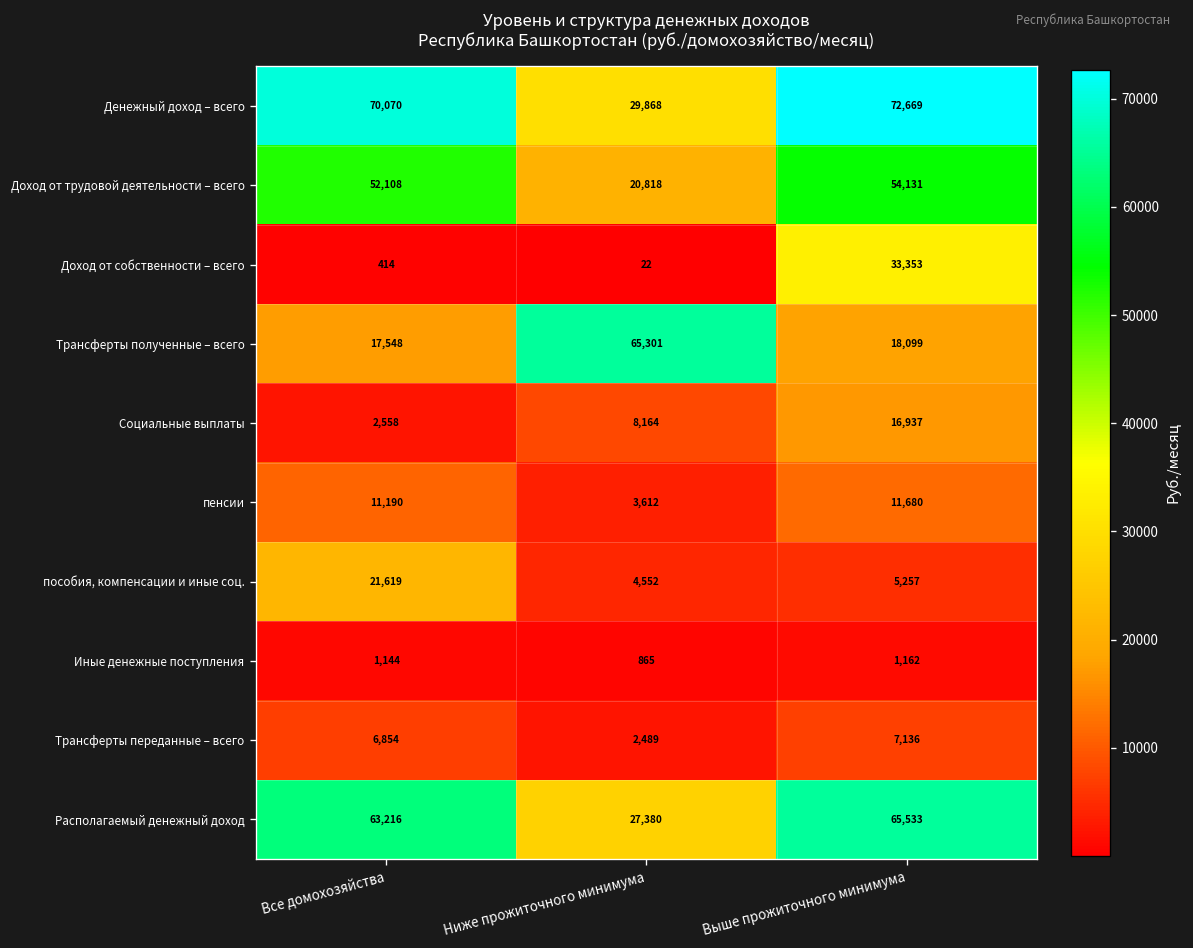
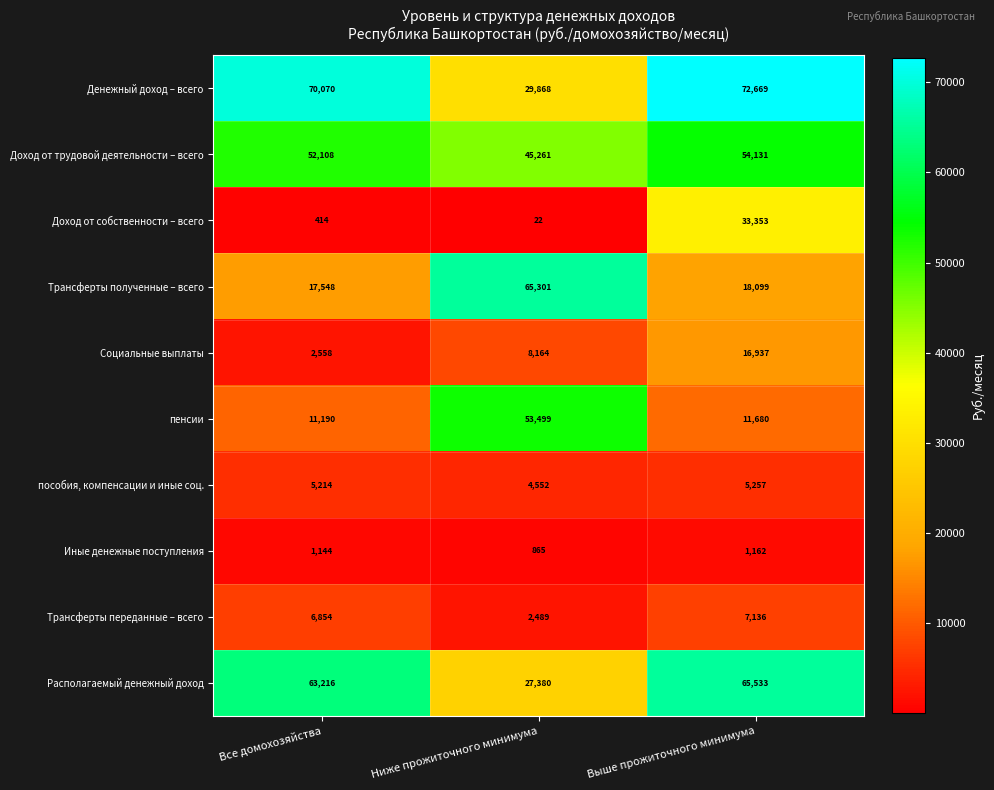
Доход от трудовой деятельности – всего, Ниже прожиточного минимума: 20,818 -> 45,261
пенсии, Ниже прожиточного минимума: 3,612 -> 53,499
пособия, компенсации и иные соц., Все домохозяйства: 21,619 -> 5,214
